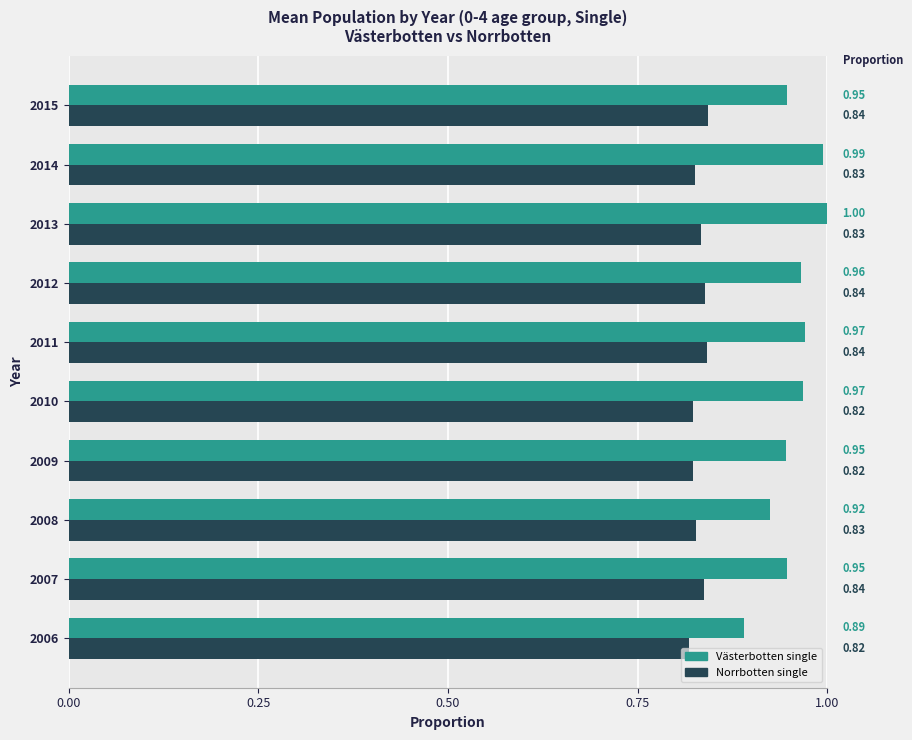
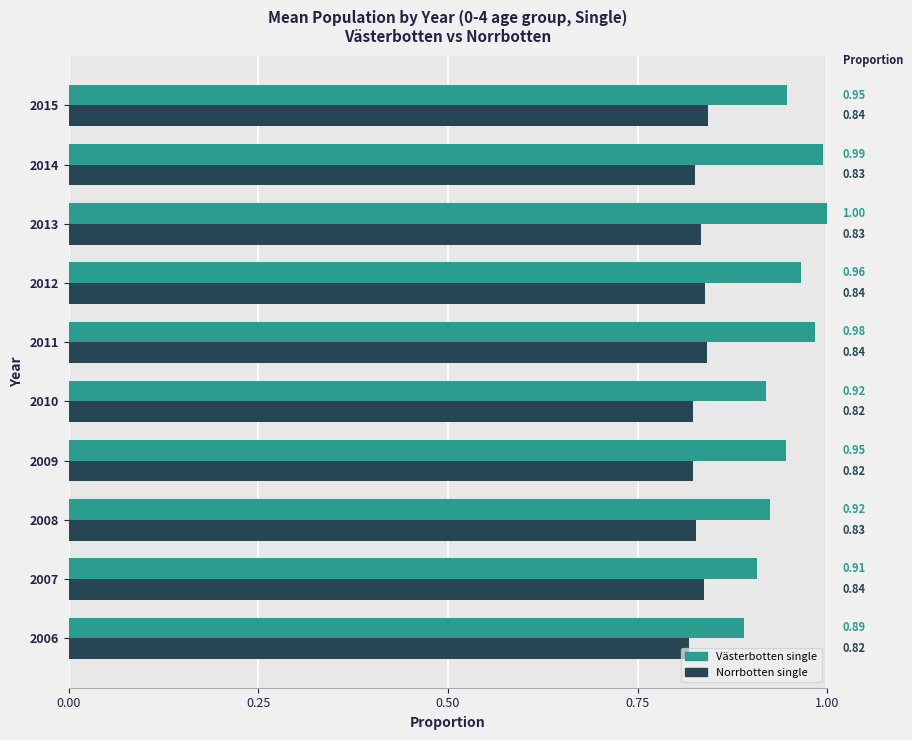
Västerbotten single, 2011: 0.97 -> 0.98
Västerbotten single, 2010: 0.97 -> 0.92
Västerbotten single, 2007: 0.95 -> 0.91
